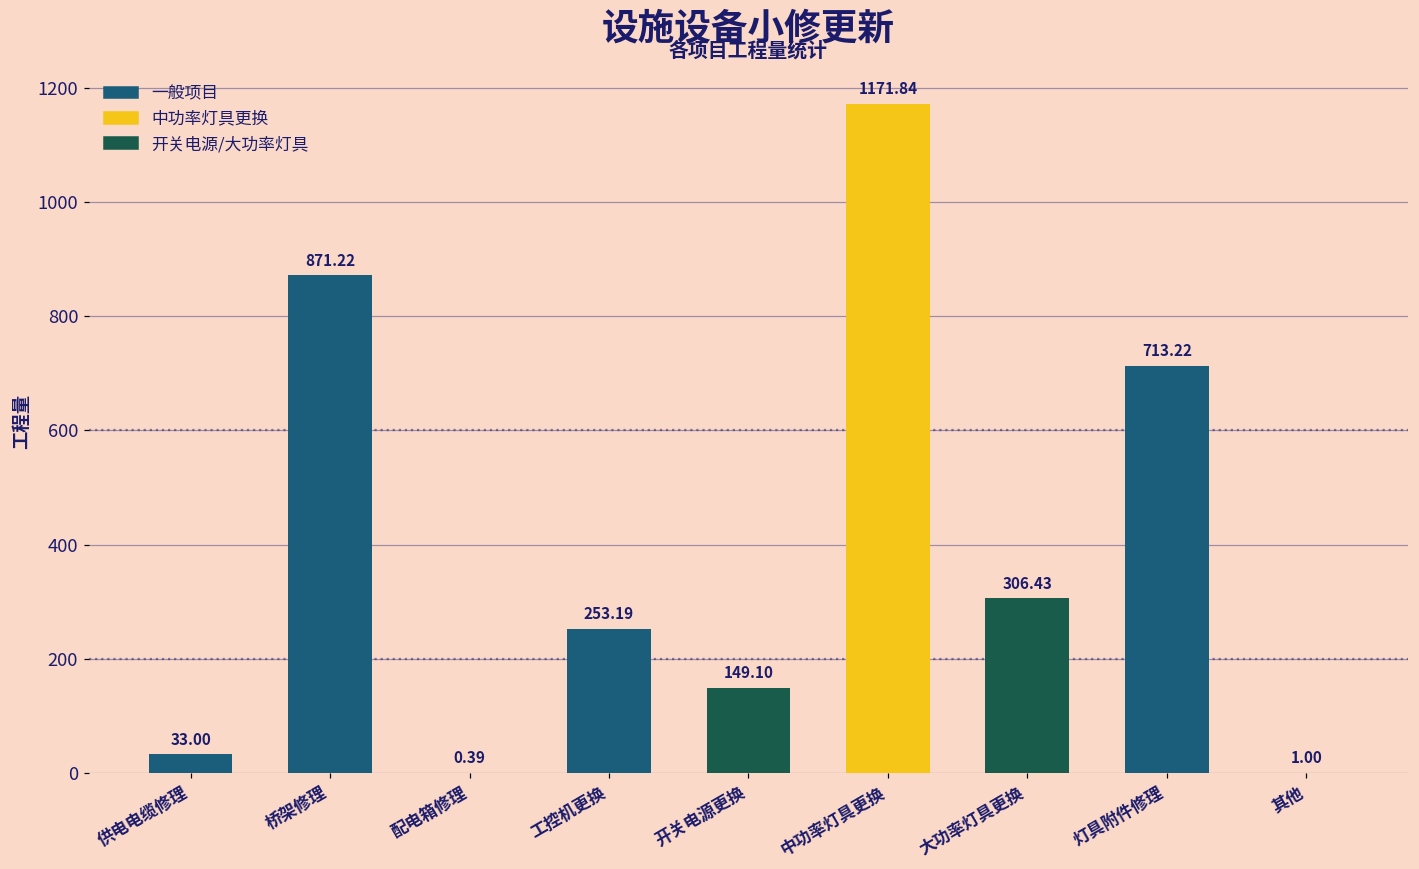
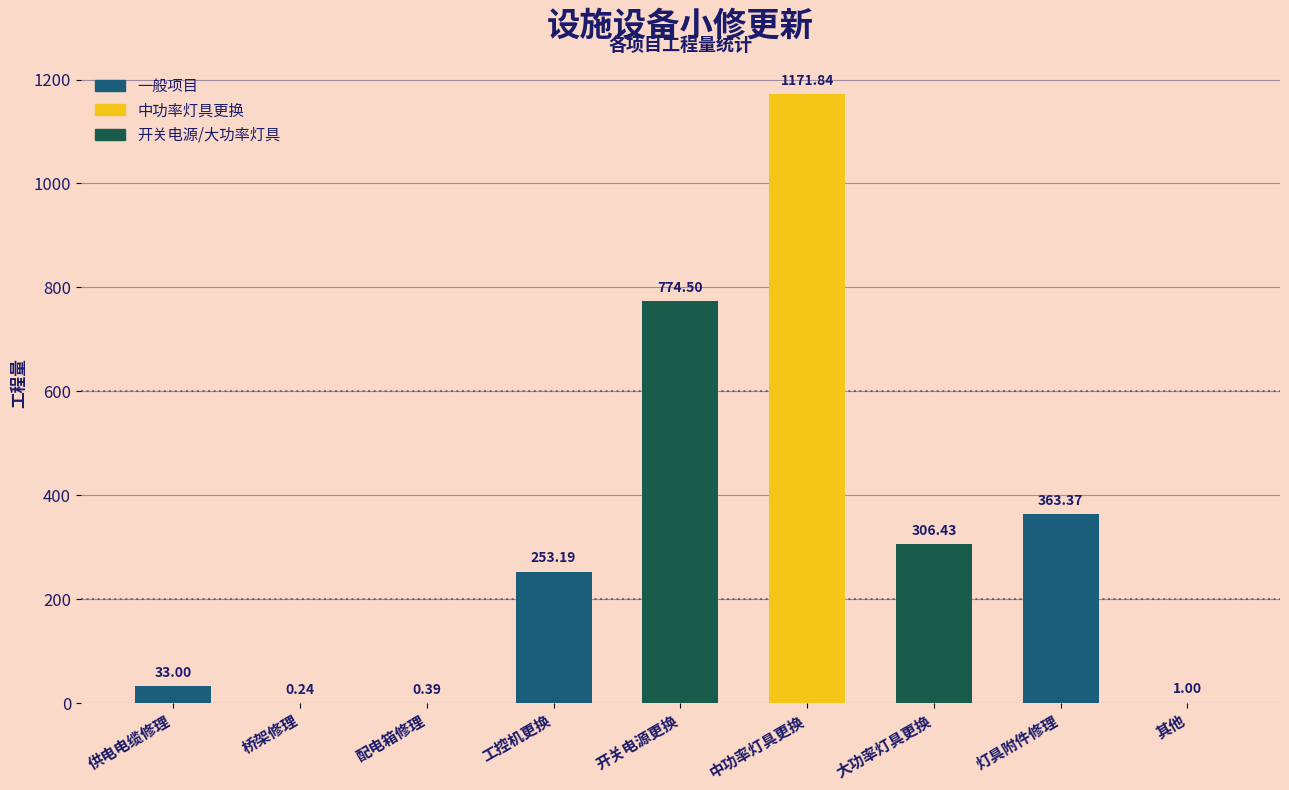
桥架修理: 871.22 -> 0.24
开关电源更换: 149.10 -> 774.50
灯具附件修理: 713.22 -> 363.37
